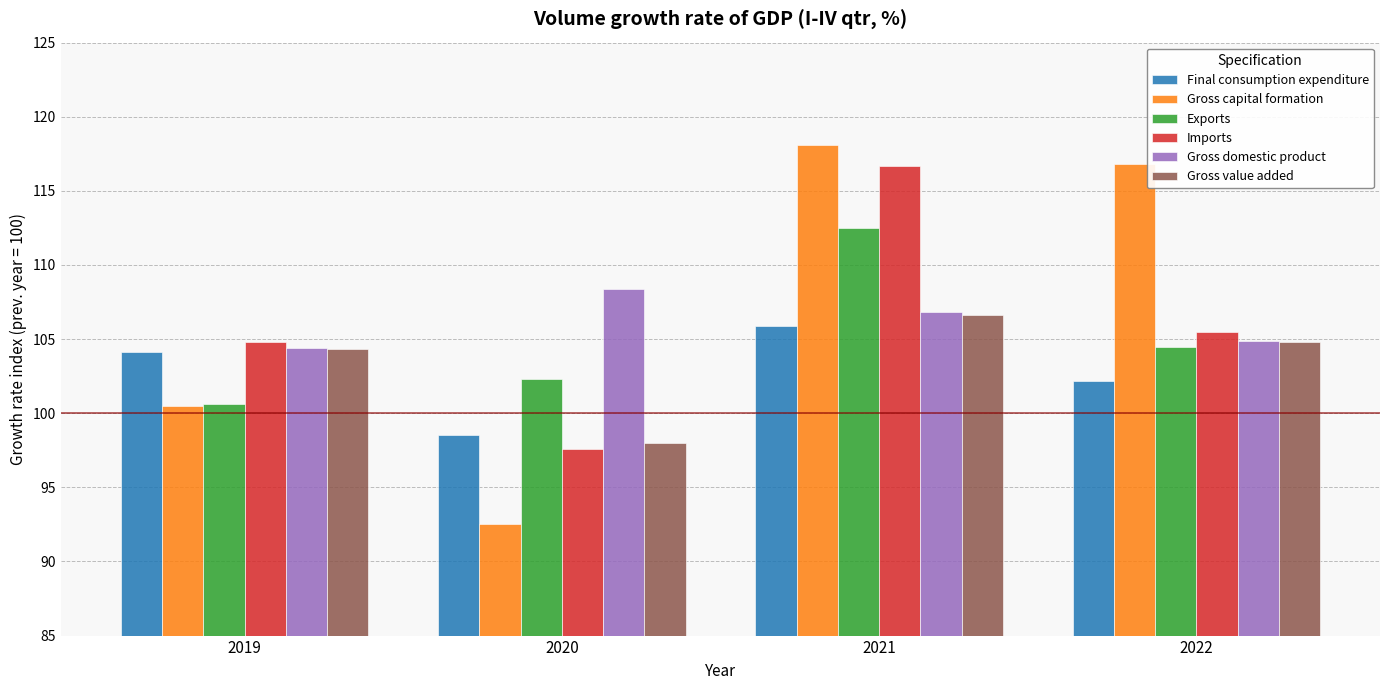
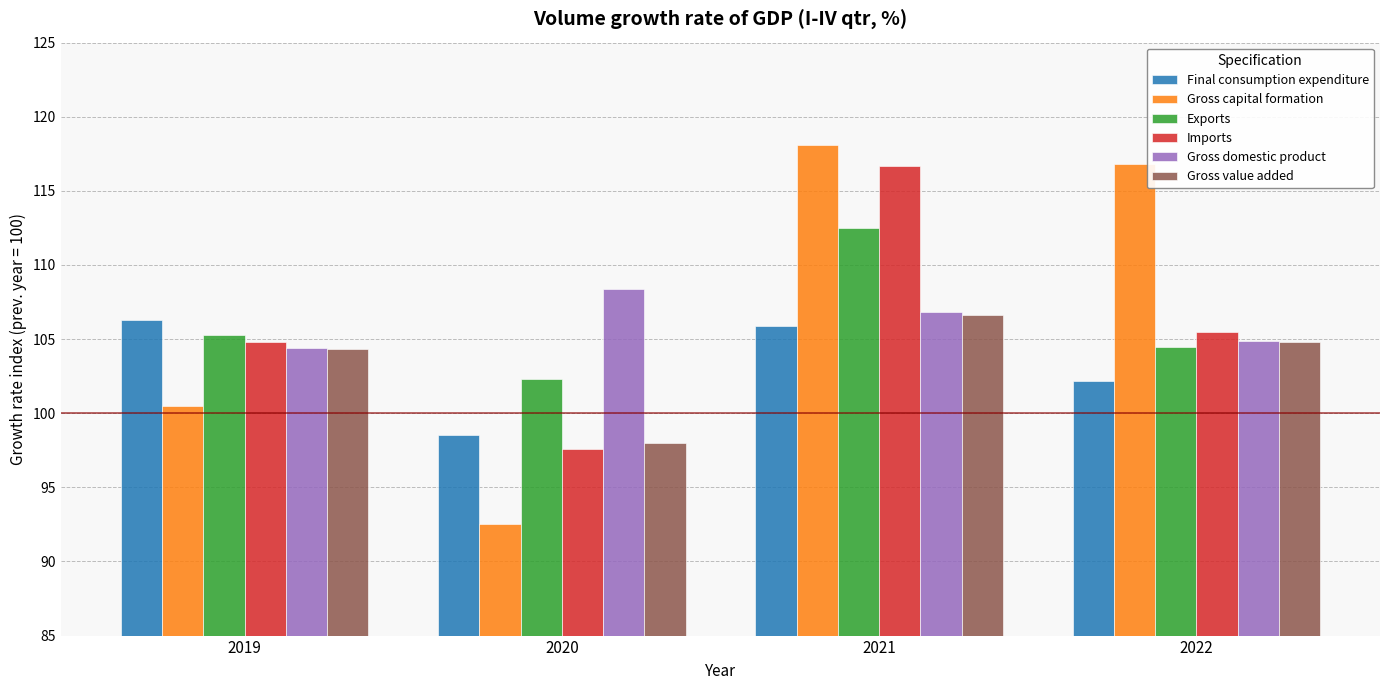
Final consumption expenditure, 2019: 104.1 -> 106.3
Exports, 2019: 100.6 -> 105.3
